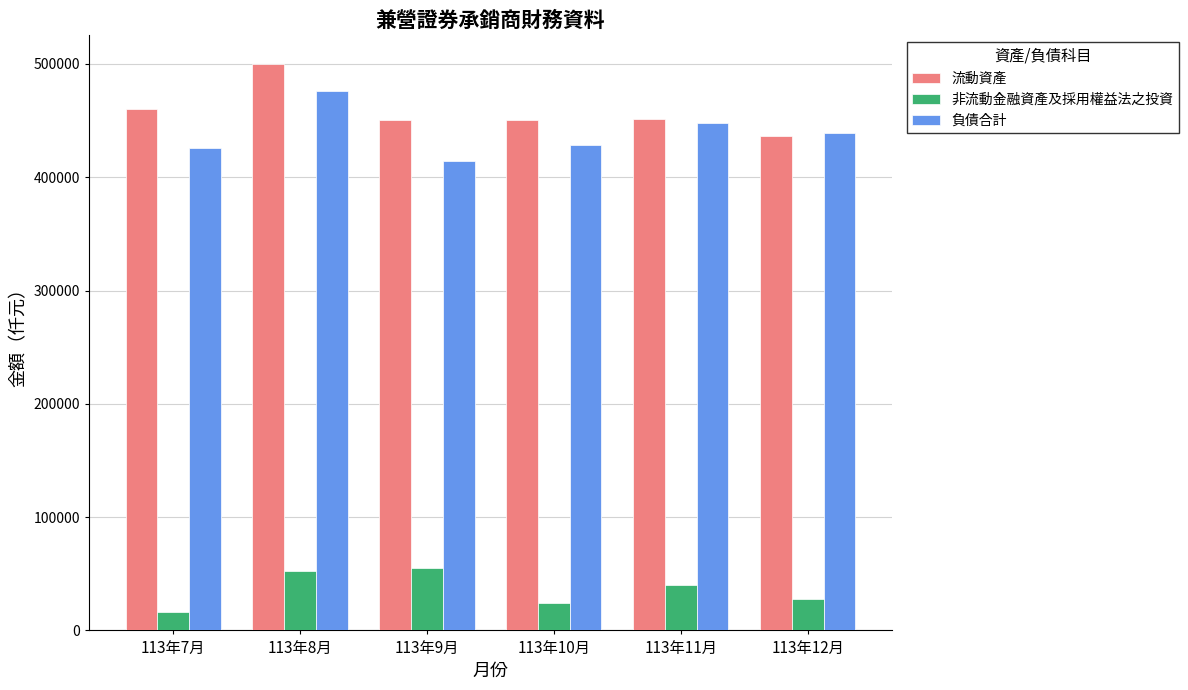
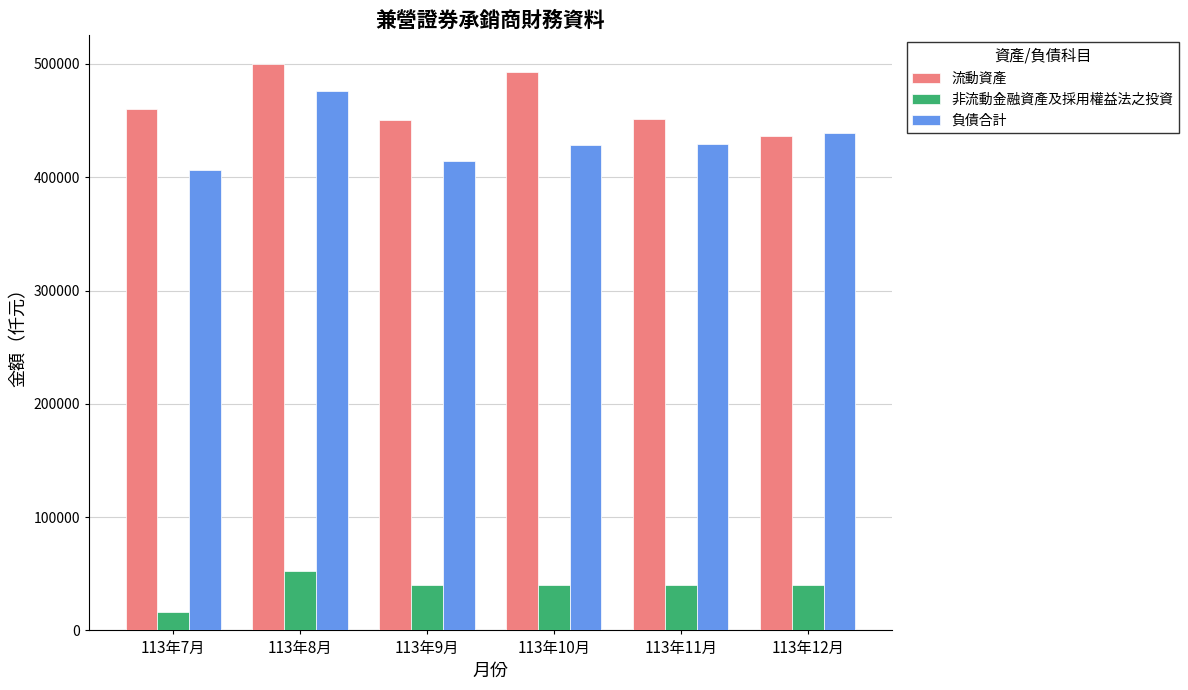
負債合計, 113年7月: 425000 -> 406000
非流動金融資產及採用權益法之投資, 113年9月: 55000 -> 40000
流動資產, 113年10月: 451000 -> 493000
非流動金融資產及採用權益法之投資, 113年10月: 24000 -> 40000
負債合計, 113年11月: 447000 -> 429000
非流動金融資產及採用權益法之投資, 113年12月: 27000 -> 40000
